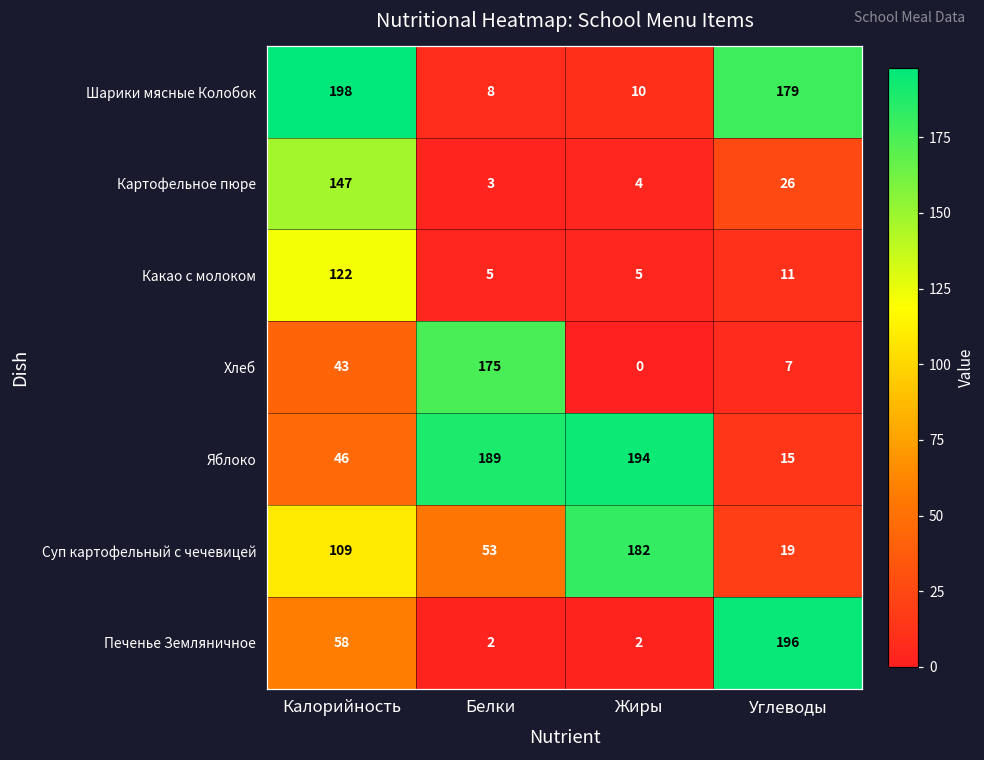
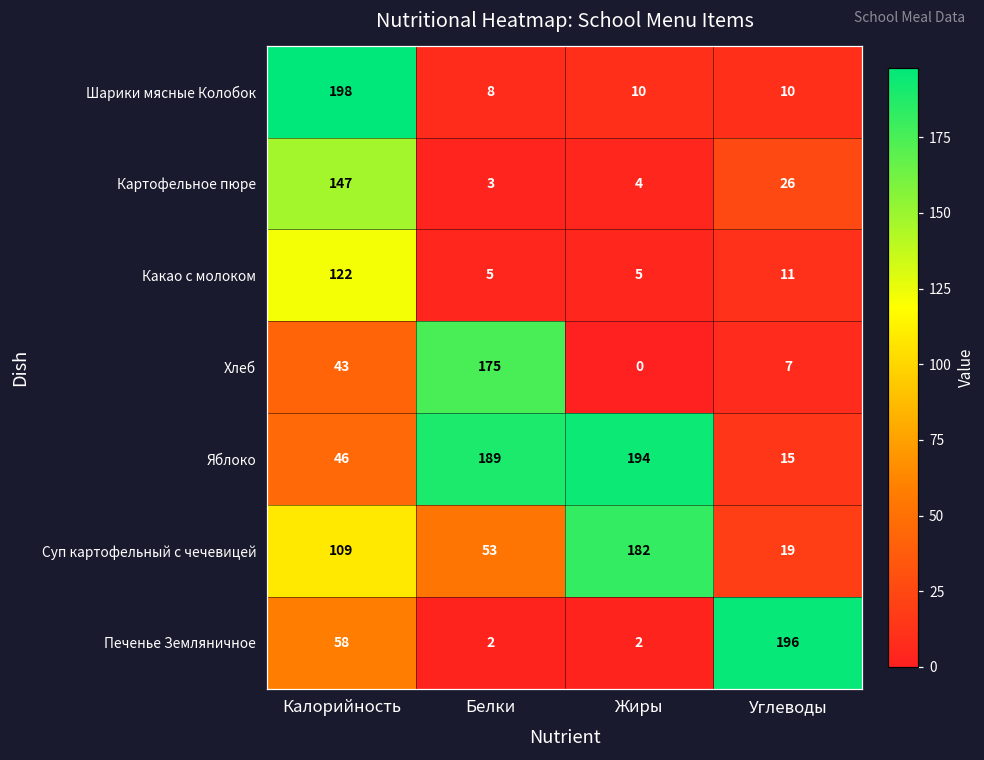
Шарики мясные Колобок, Углеводы: 179 -> 10
